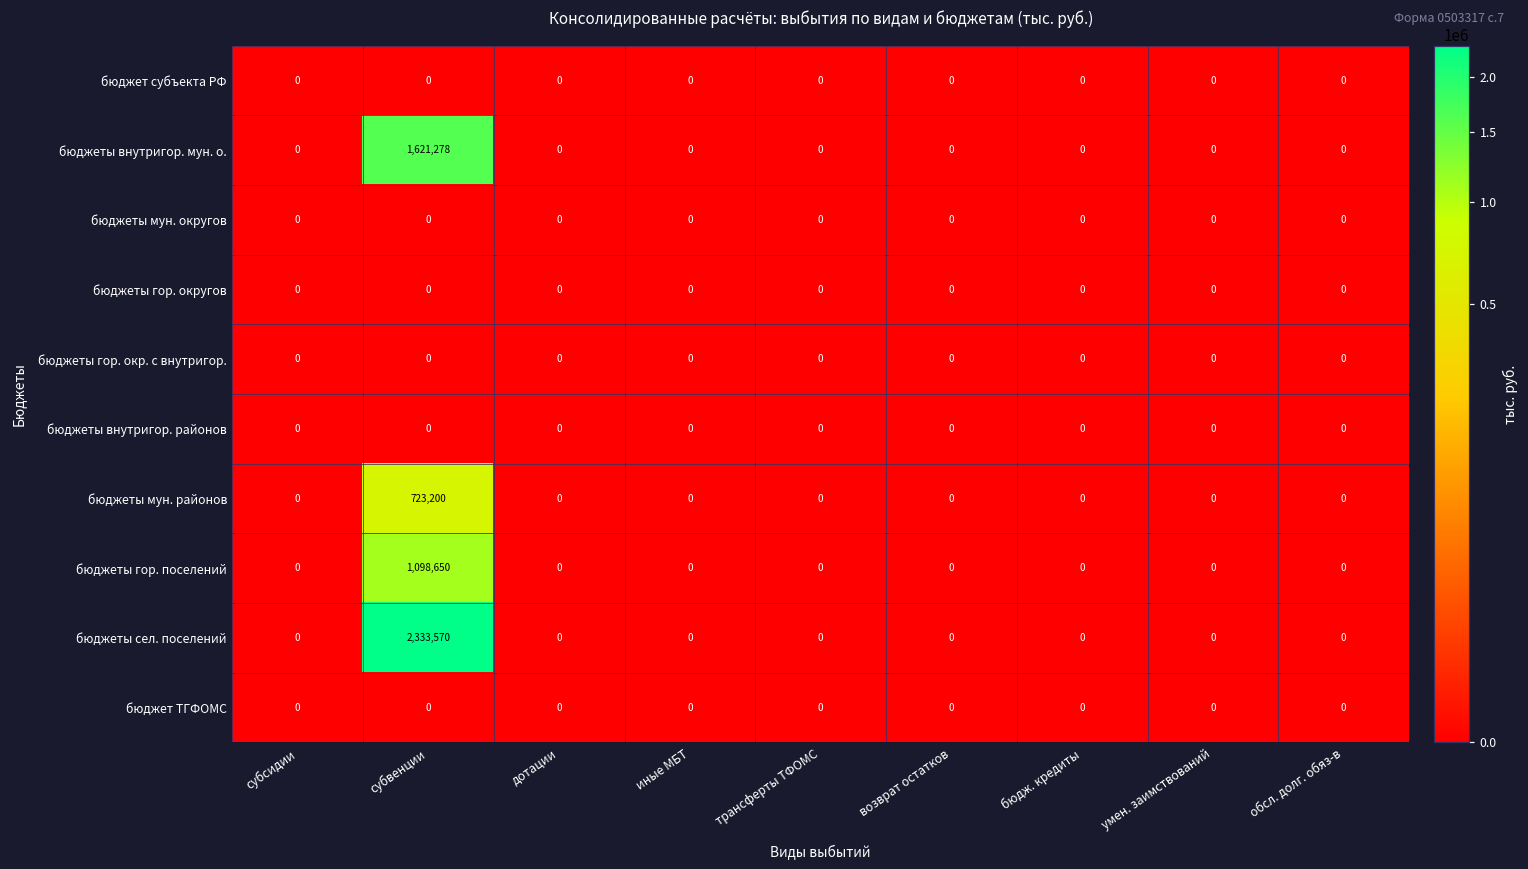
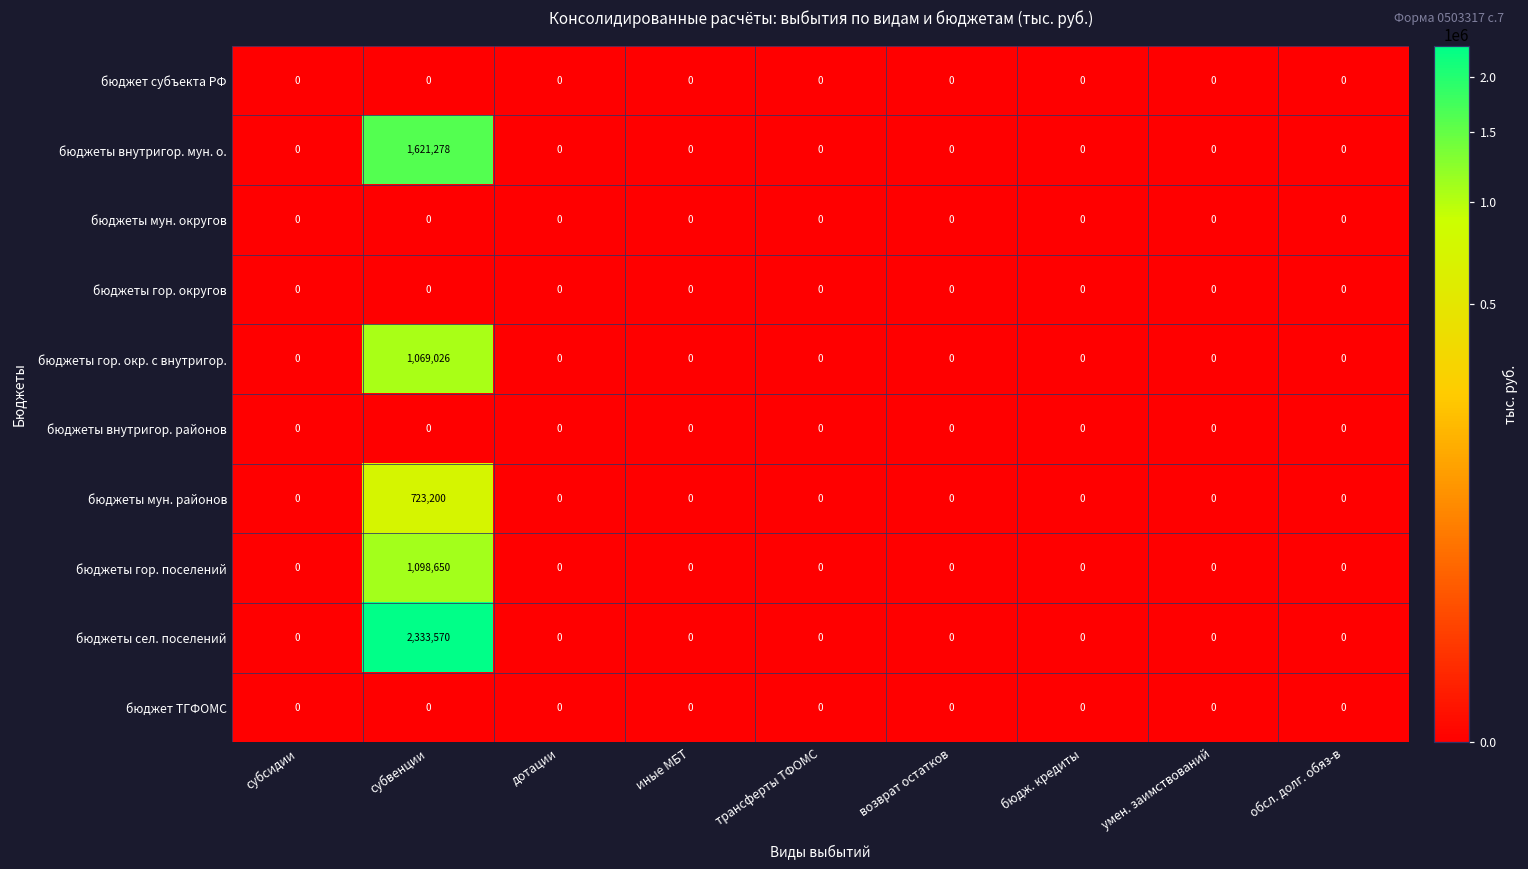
бюджеты гор. окр. с внутригор., субвенции: 0 -> 1,069,026
